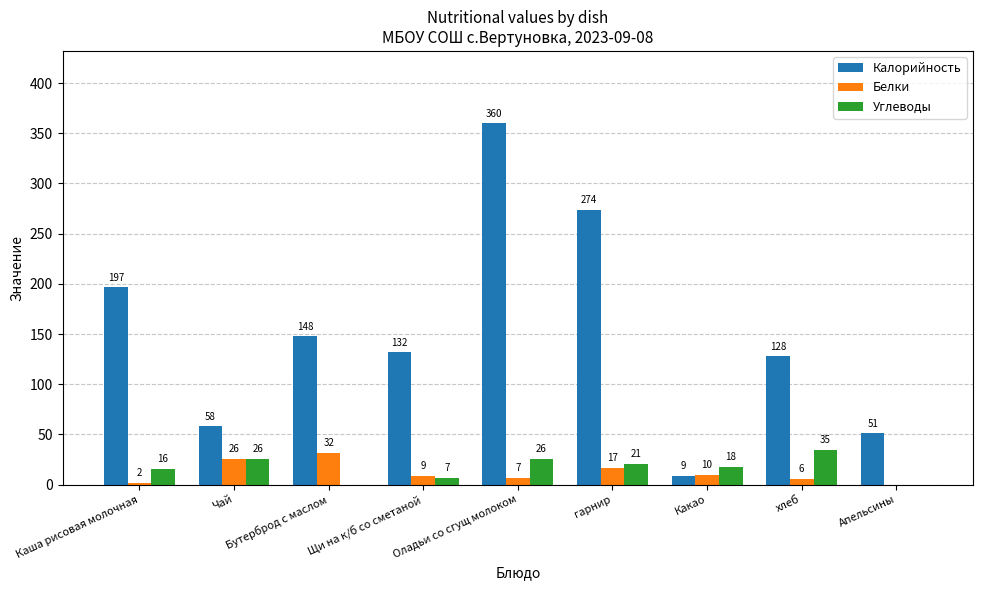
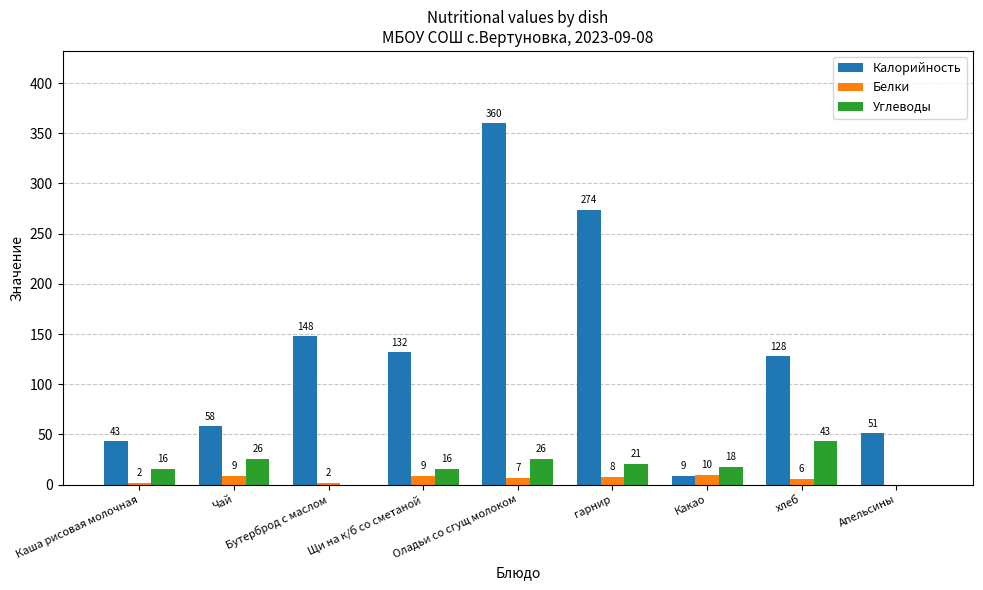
Калорийность, Каша рисовая молочная: 197 -> 43
Белки, Чай: 26 -> 9
Белки, Бутерброд с маслом: 32 -> 2
Углеводы, Щи на к/б со сметаной: 7 -> 16
Белки, гарнир: 17 -> 8
Углеводы, хлеб: 35 -> 43
